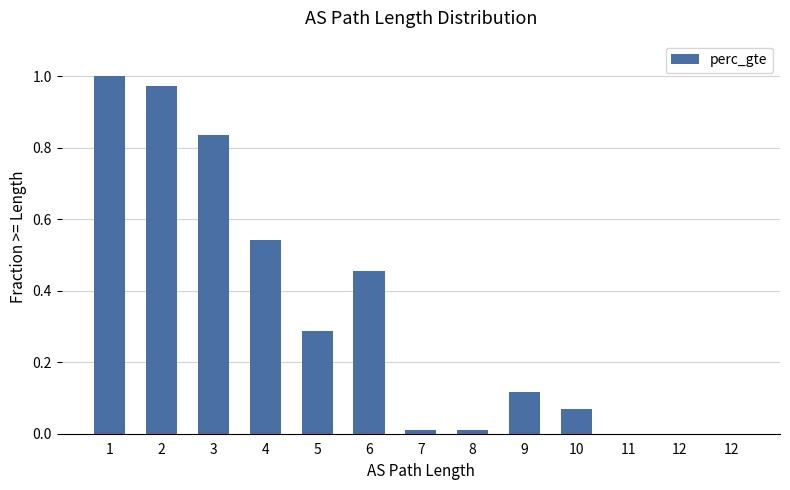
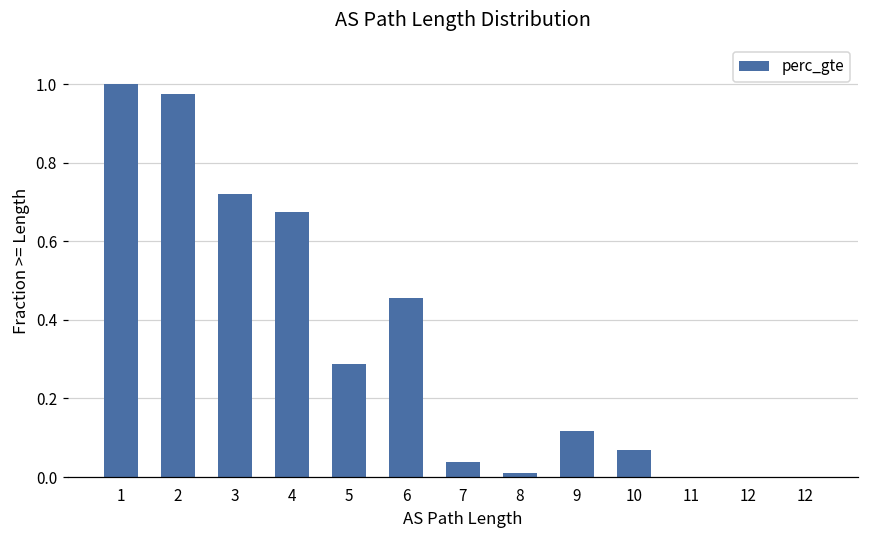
3: 0.84 -> 0.72
4: 0.54 -> 0.67
7: 0.01 -> 0.04
